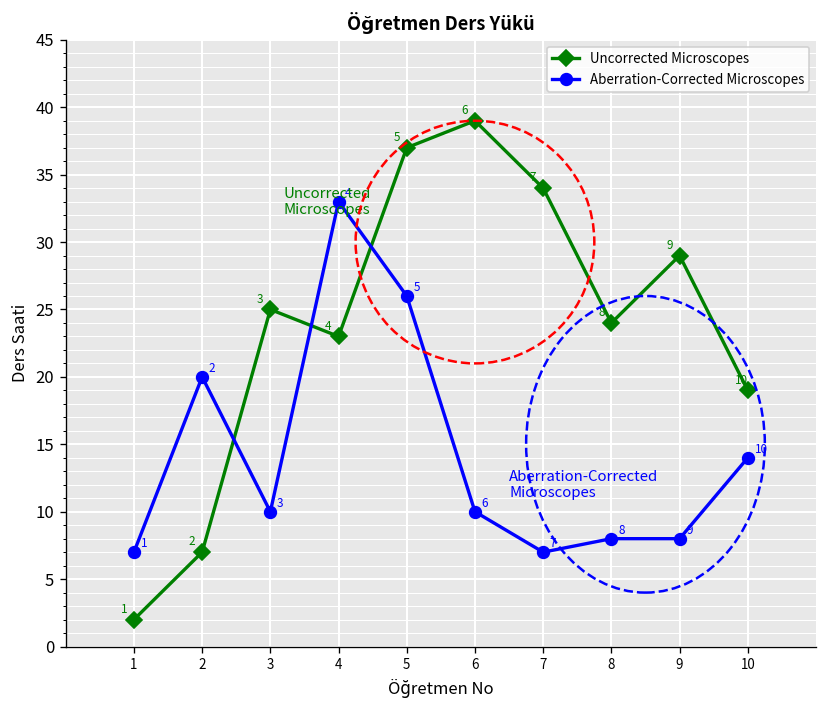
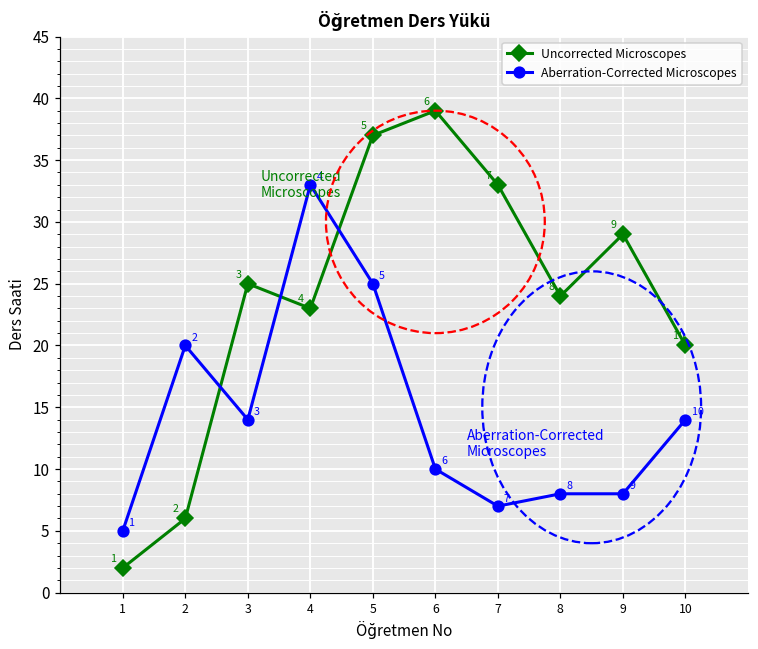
Aberration-Corrected Microscopes, 1: 7 -> 5
Uncorrected Microscopes, 2: 7 -> 6
Aberration-Corrected Microscopes, 3: 10 -> 14
Aberration-Corrected Microscopes, 5: 26 -> 25
Uncorrected Microscopes, 7: 34 -> 33
Uncorrected Microscopes, 10: 19 -> 20
